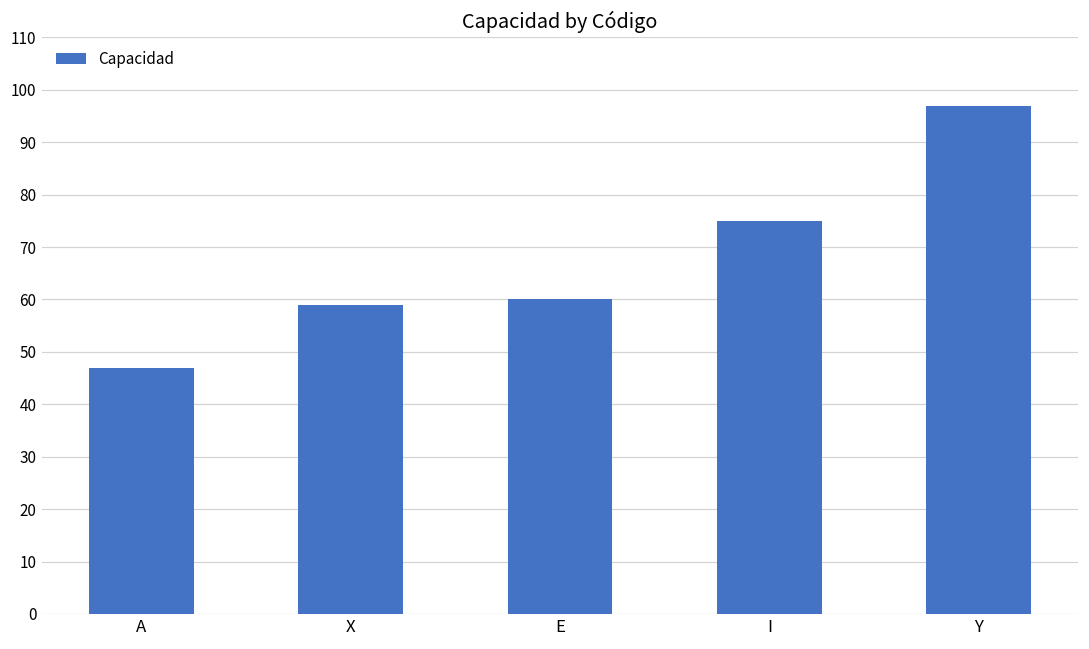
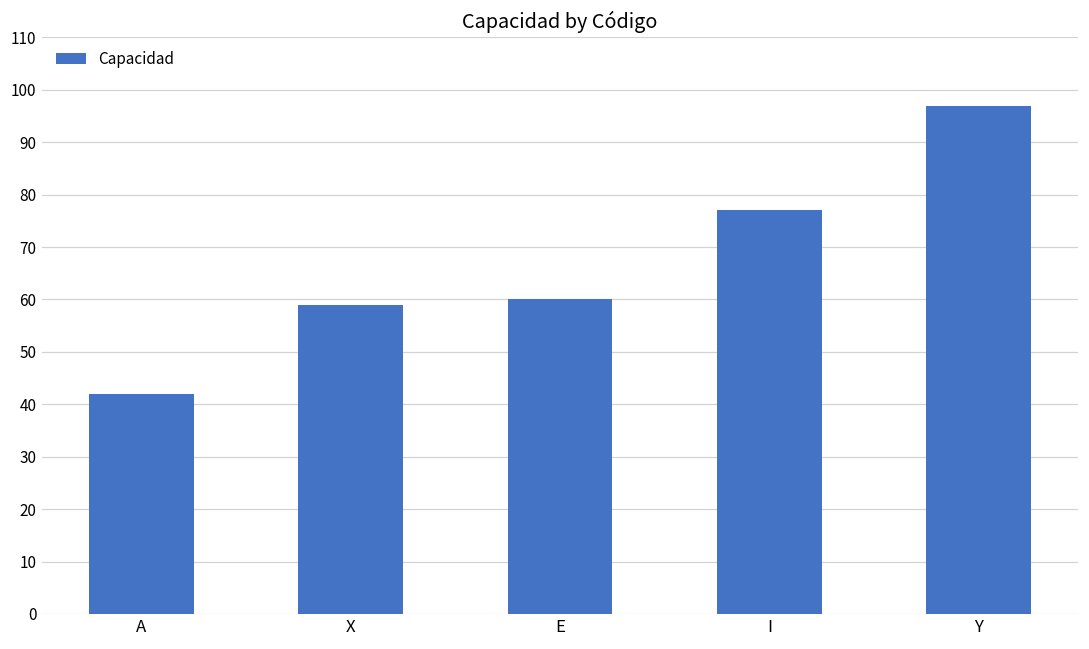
A: 47 -> 42
I: 75 -> 77
